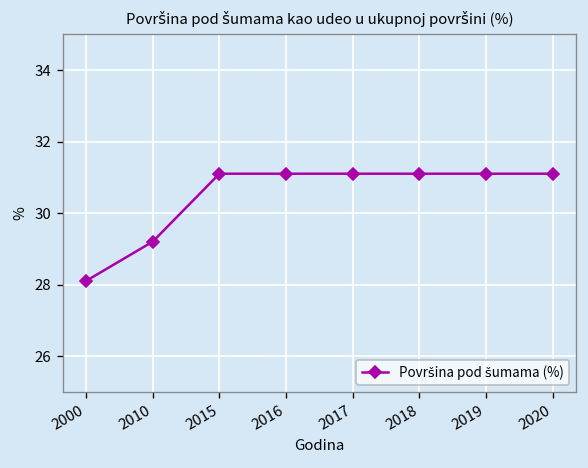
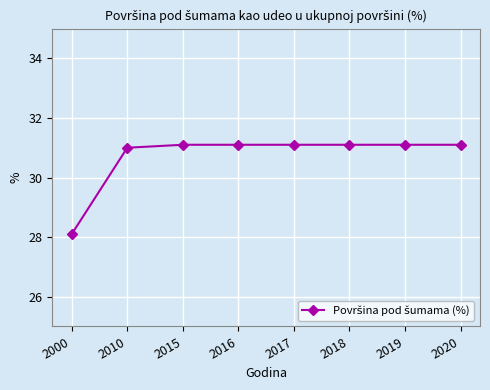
2010: 29.2 -> 31.0
